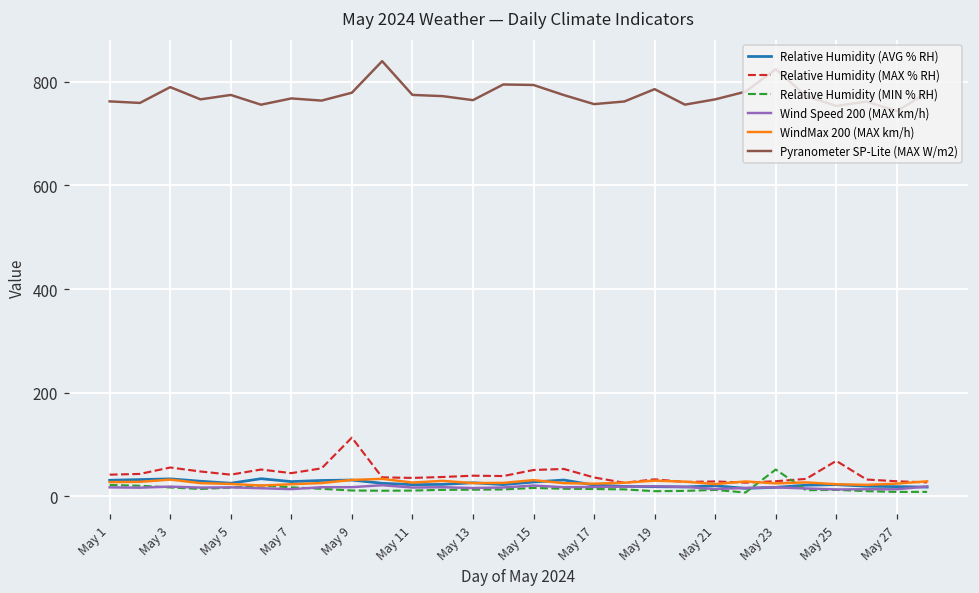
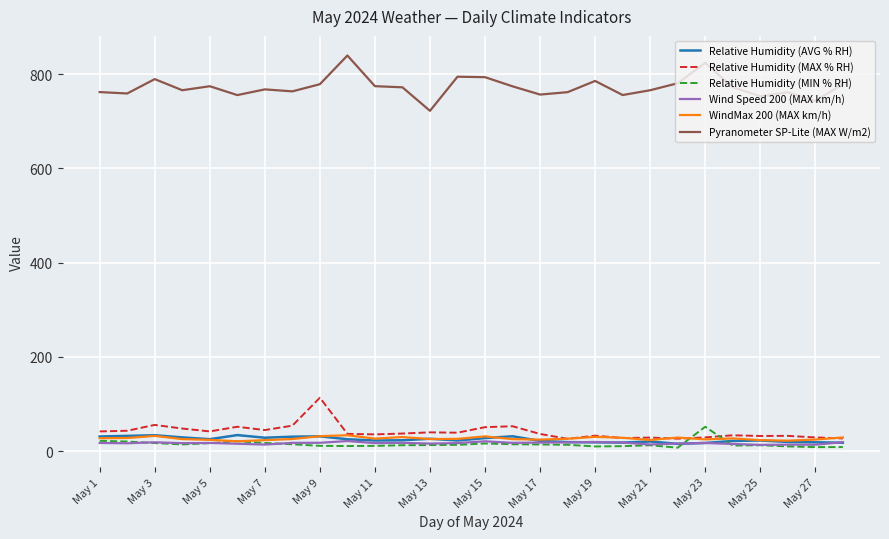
Pyranometer SP-Lite (MAX W/m2), May 13: 760 -> 720
Relative Humidity (MAX % RH), May 25: 70 -> 30
